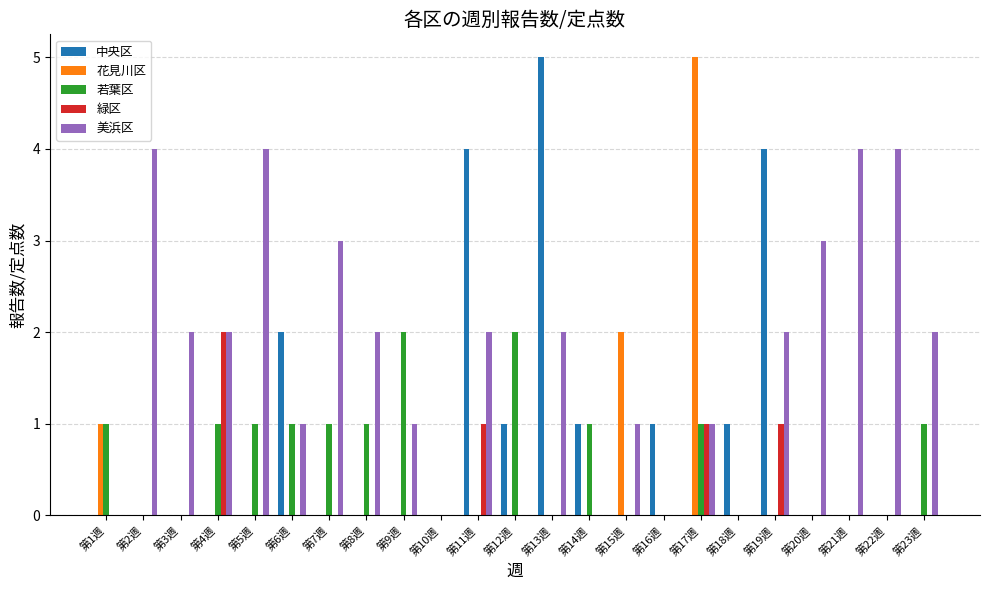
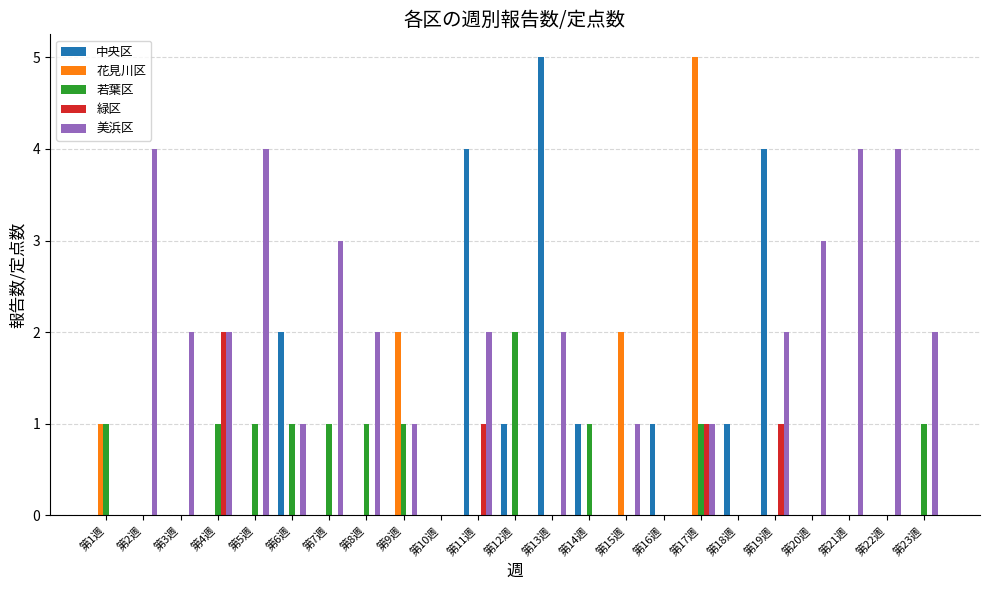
花見川区, 第9週: 0 -> 2
若葉区, 第9週: 2 -> 1
